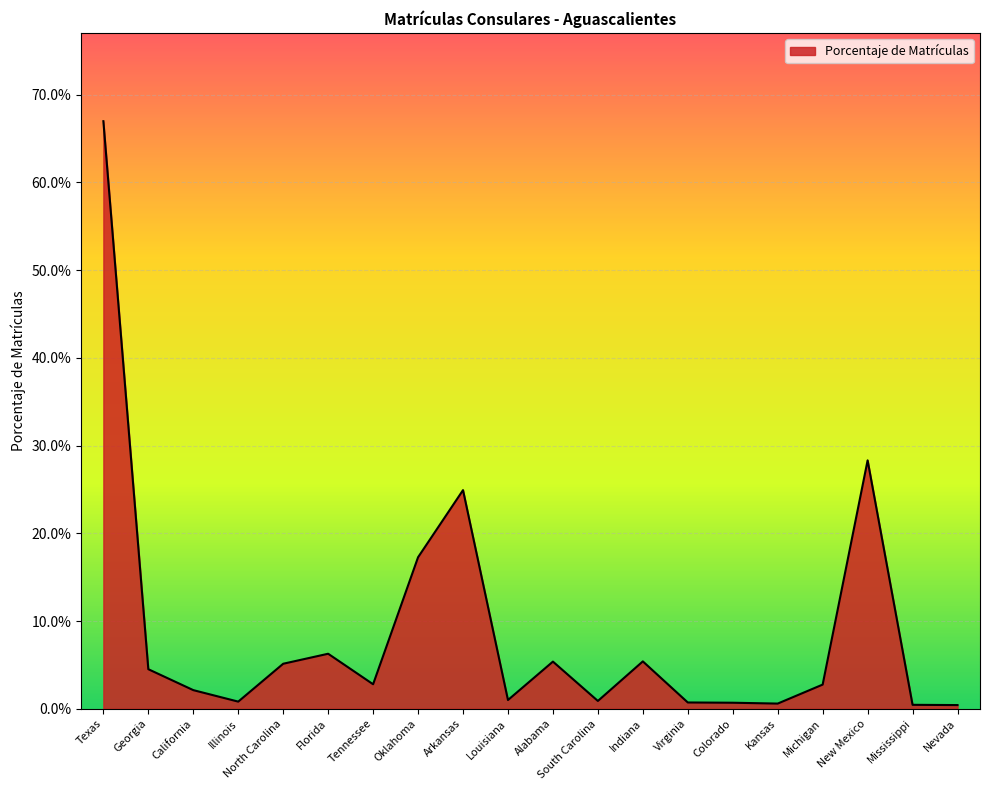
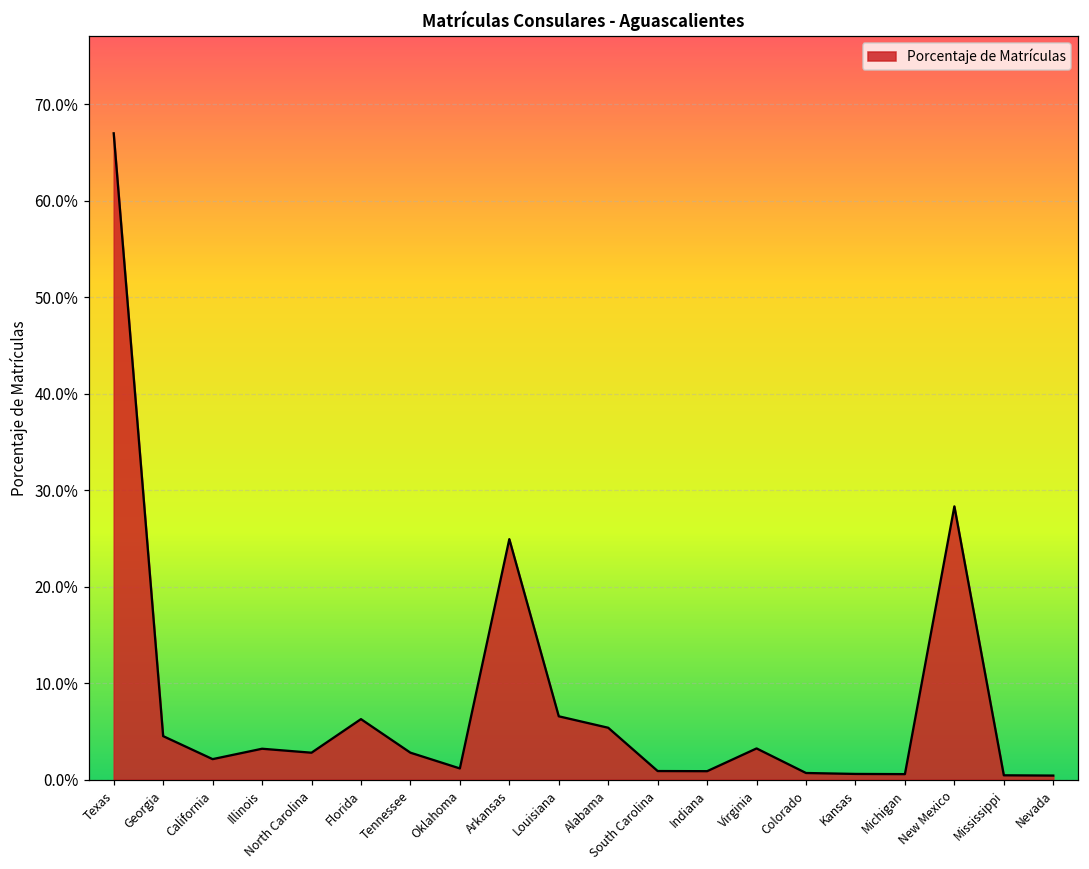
Illinois: 1% -> 3%
North Carolina: 5% -> 3%
Oklahoma: 17% -> 1%
Louisiana: 1% -> 7%
Indiana: 5% -> 1%
Virginia: 1% -> 3%
Michigan: 3% -> 1%
